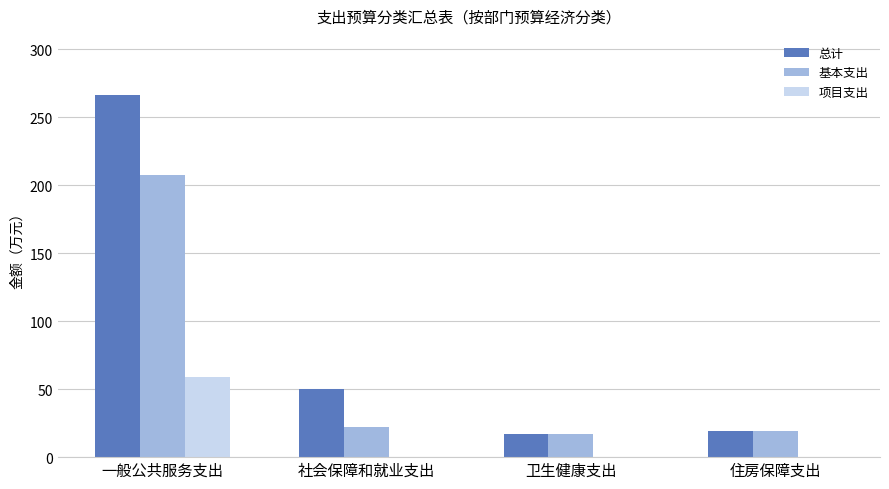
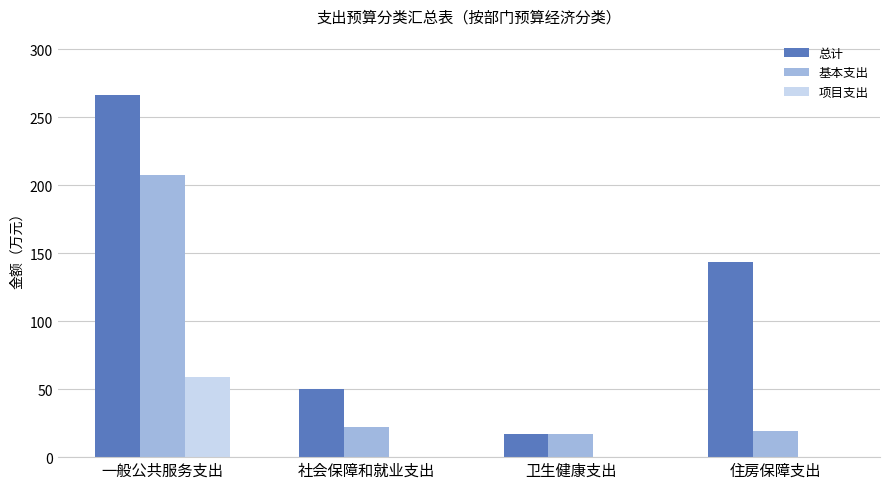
总计, 住房保障支出: 19 -> 144
